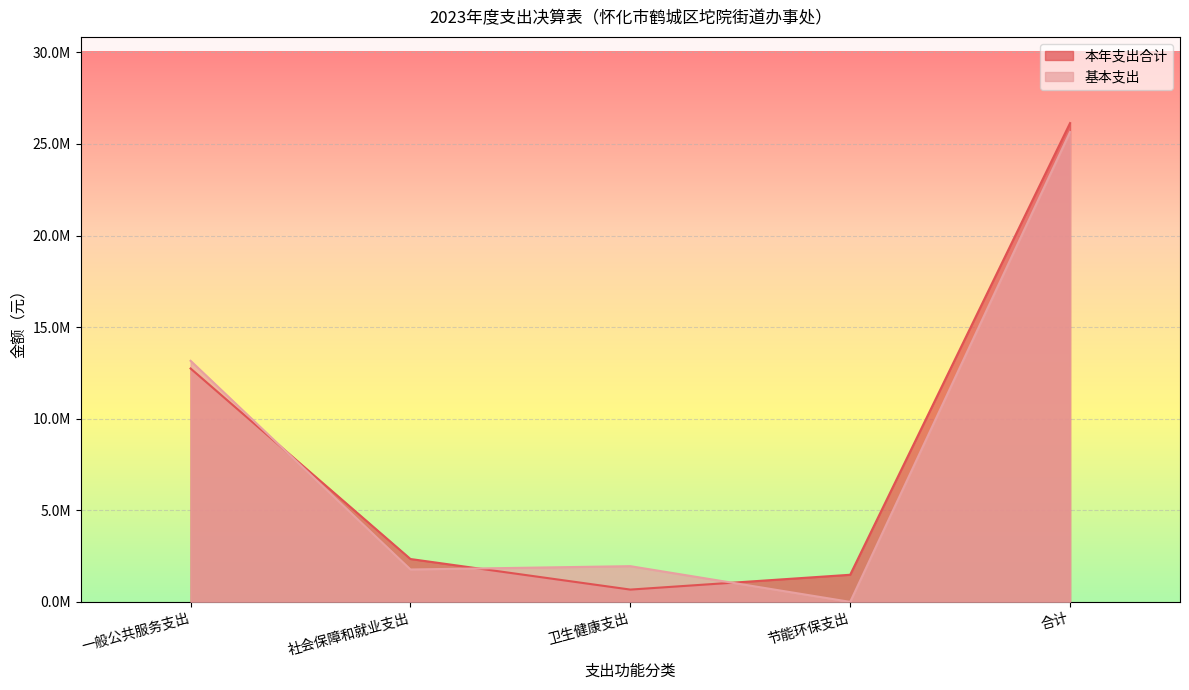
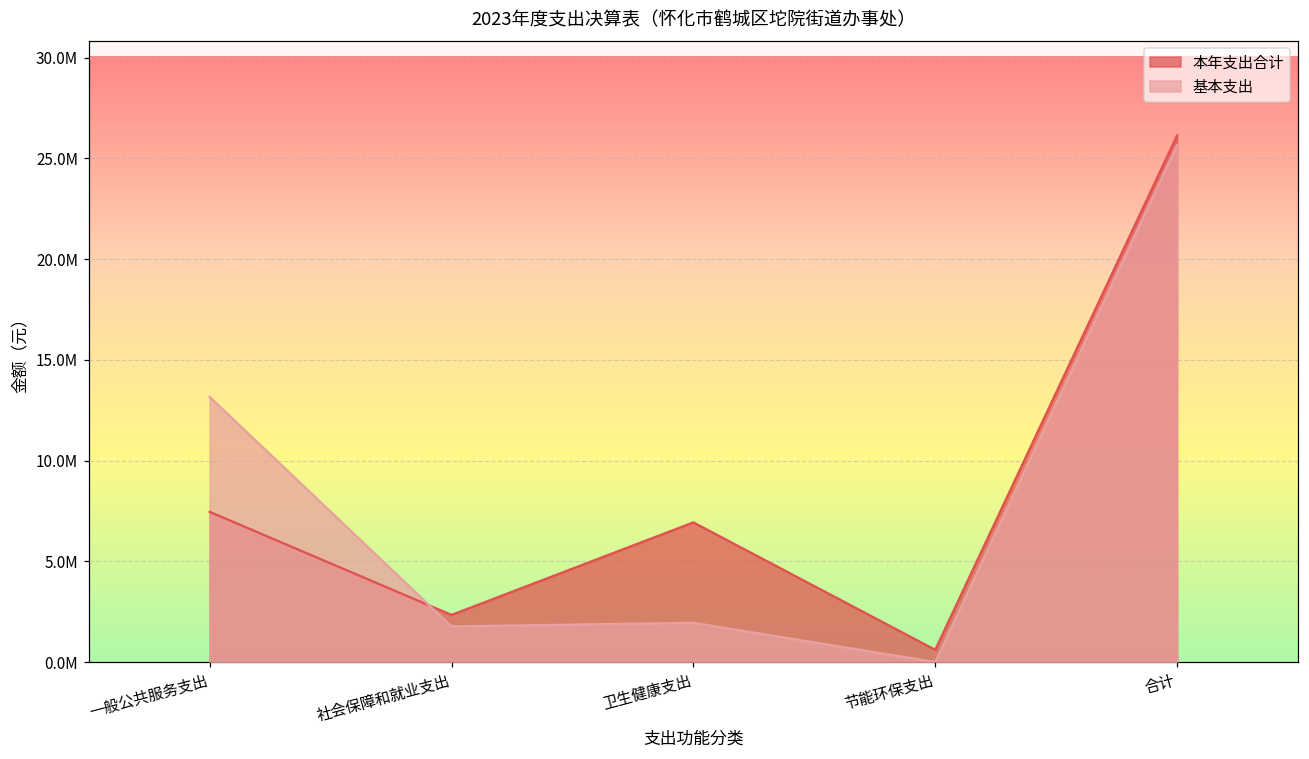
本年支出合计, 一般公共服务支出: 12700000 -> 7500000
本年支出合计, 卫生健康支出: 700000 -> 6900000
本年支出合计, 节能环保支出: 1500000 -> 600000
